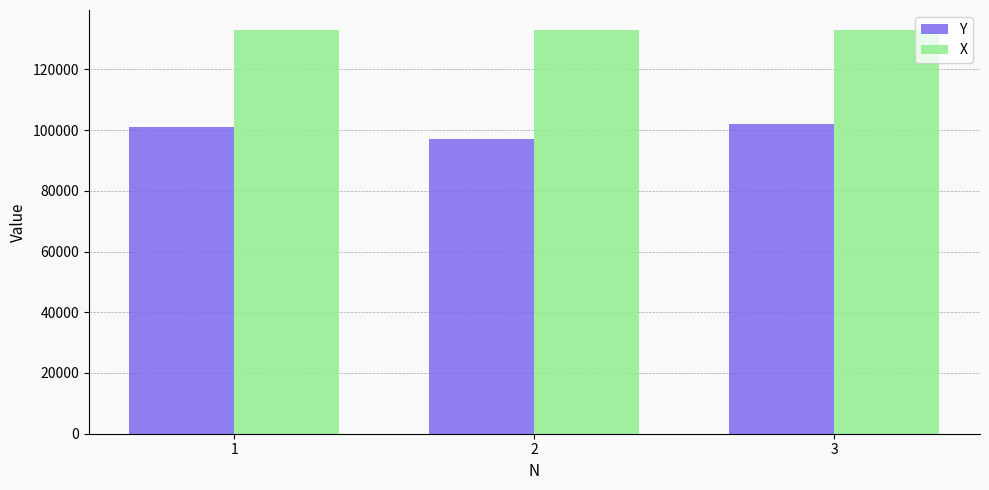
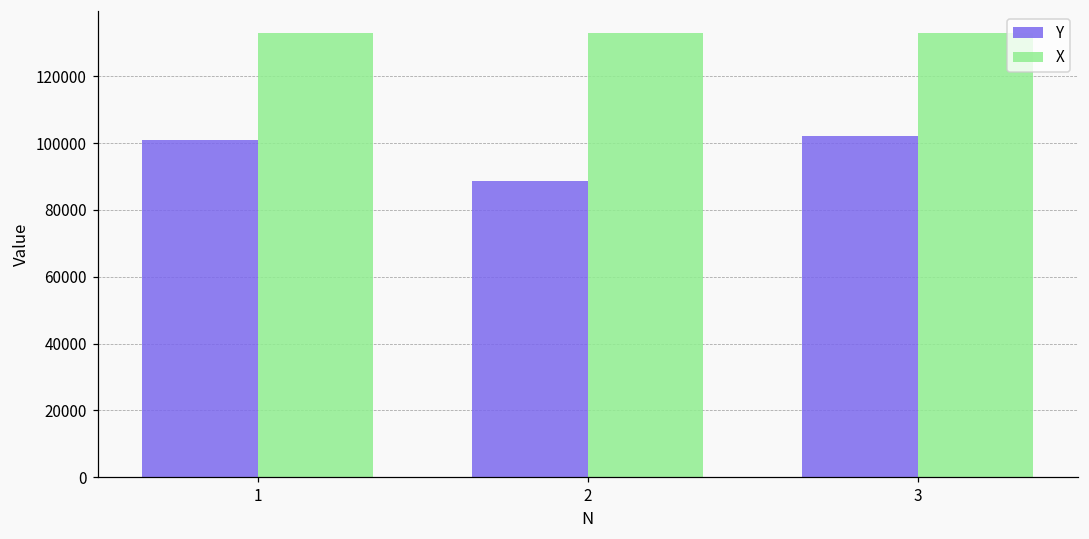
Y, 2: 97000 -> 89000
